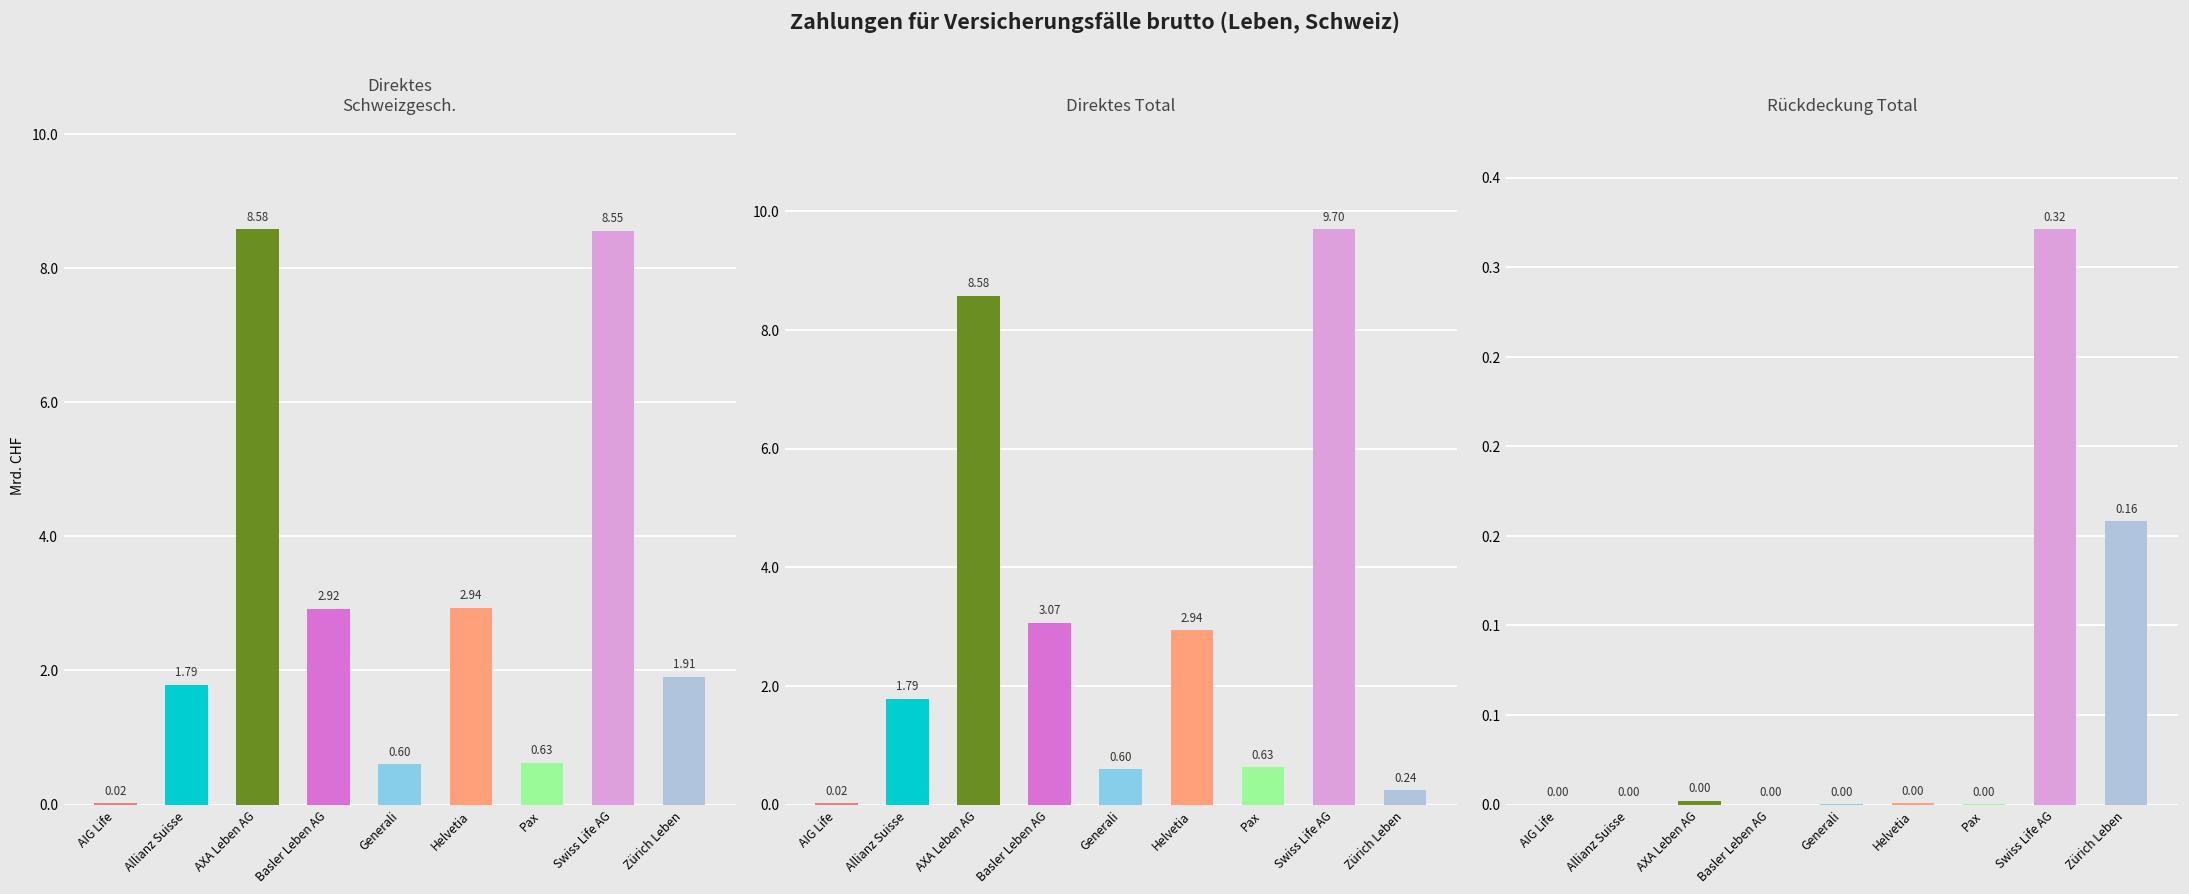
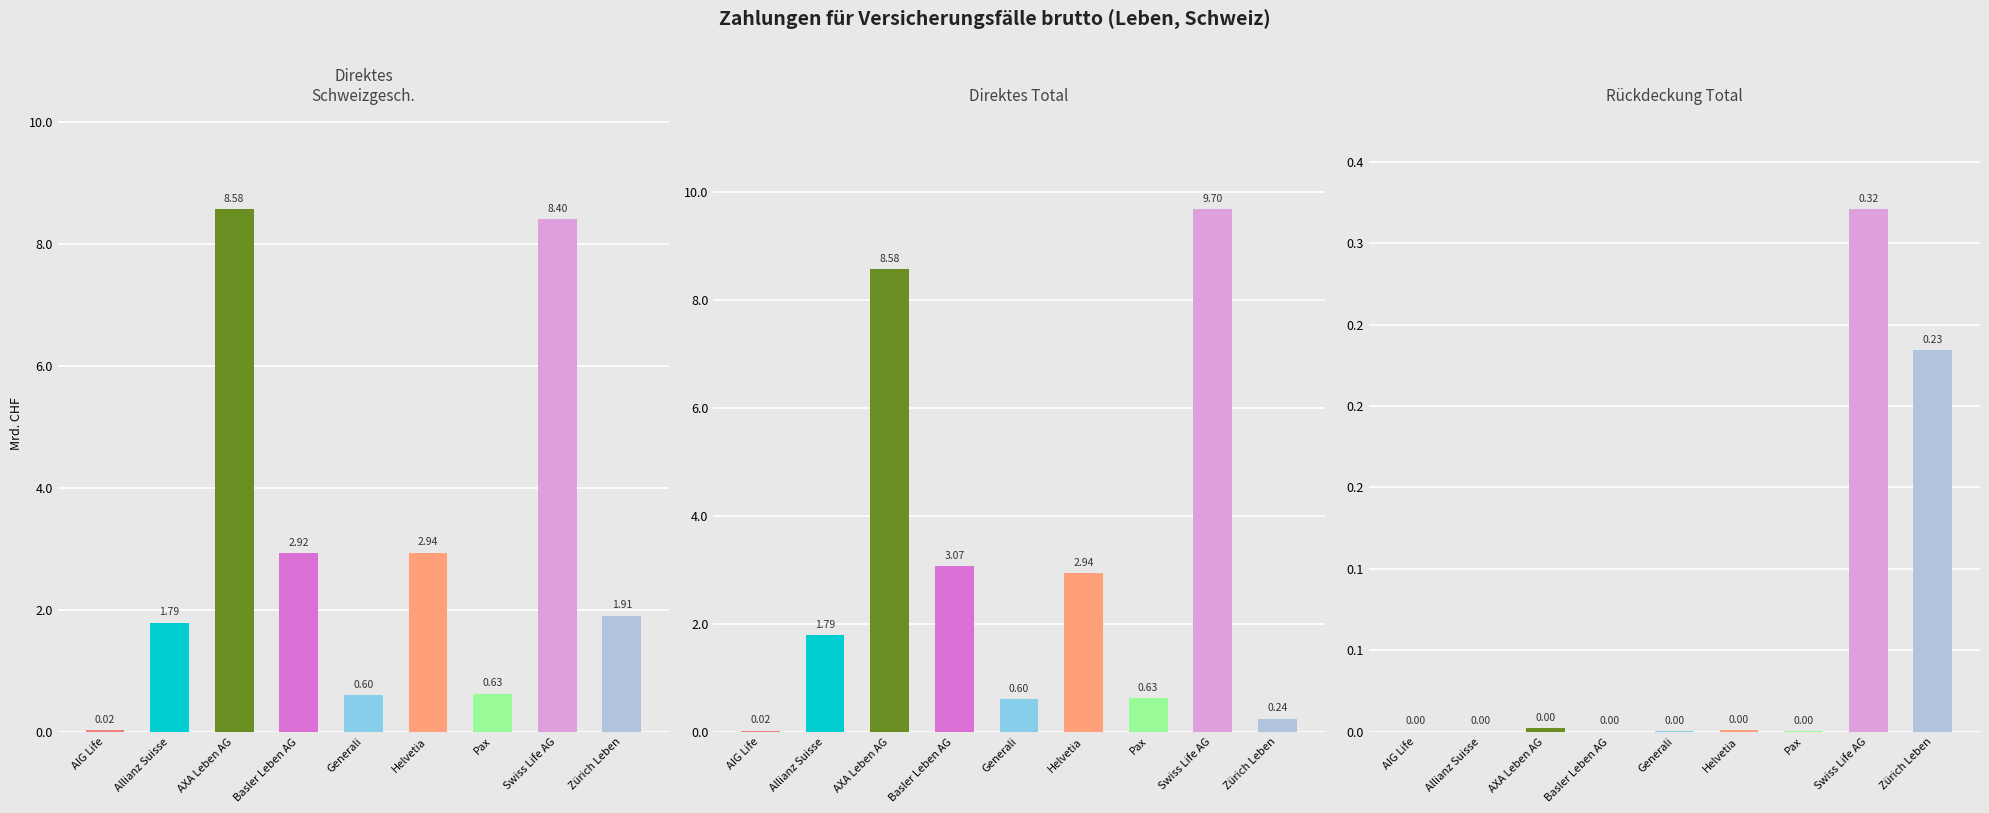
Direktes Schweizgesch., Swiss Life AG: 8.55 -> 8.40
Rückdeckung Total, Zürich Leben: 0.16 -> 0.23
